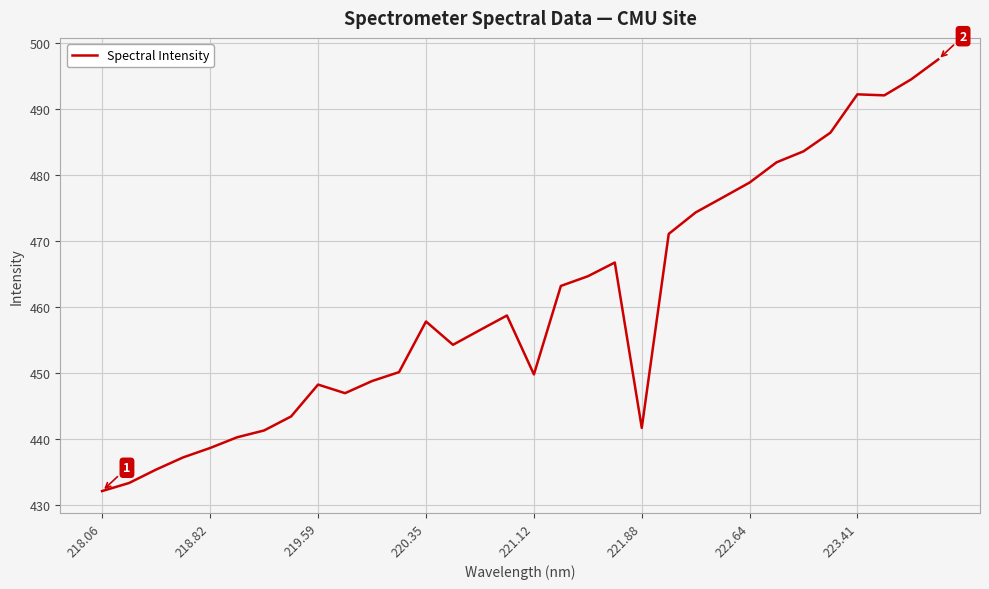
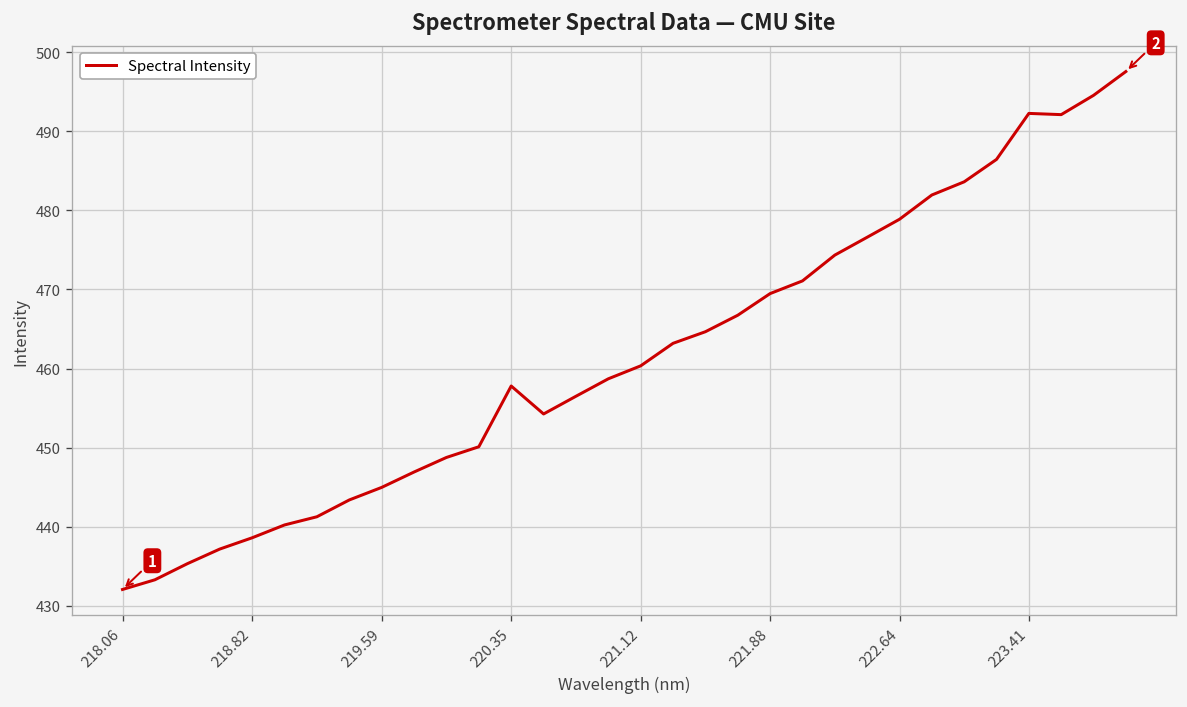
219.59: 448 -> 445
221.12: 450 -> 460
221.88: 442 -> 469
